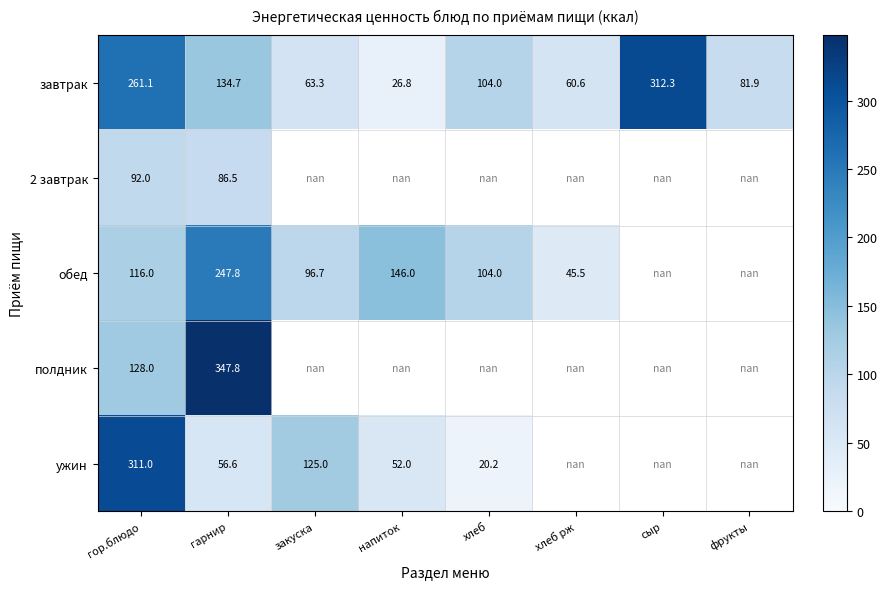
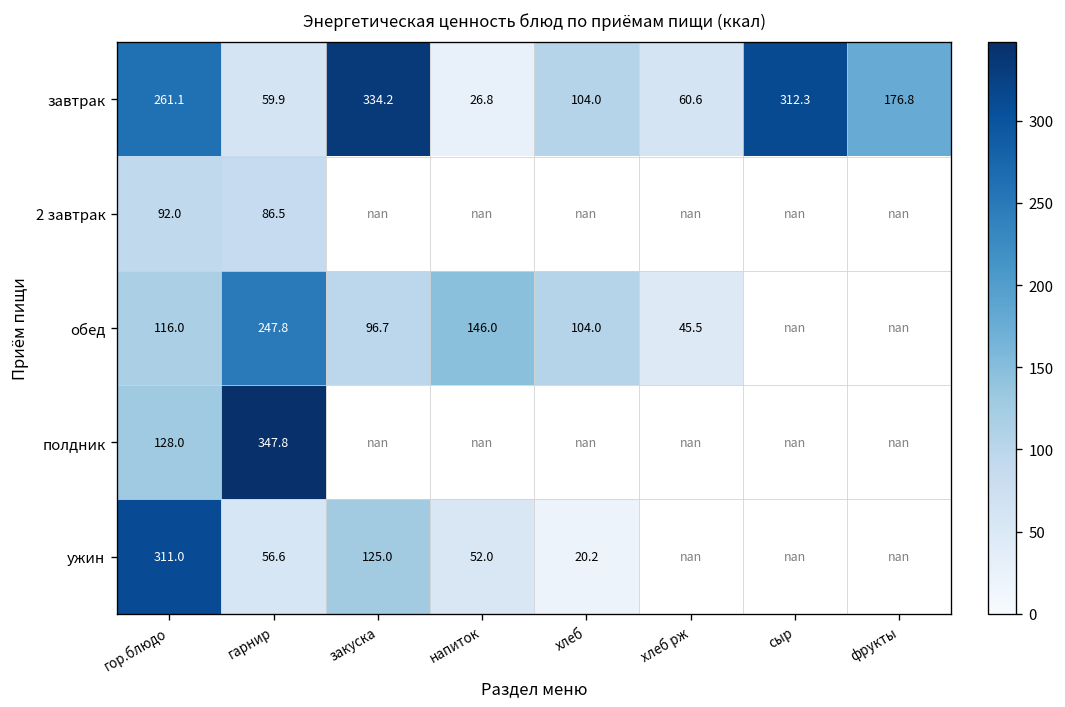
завтрак, гарнир: 134.7 -> 59.9
завтрак, закуска: 63.3 -> 334.2
завтрак, фрукты: 81.9 -> 176.8
